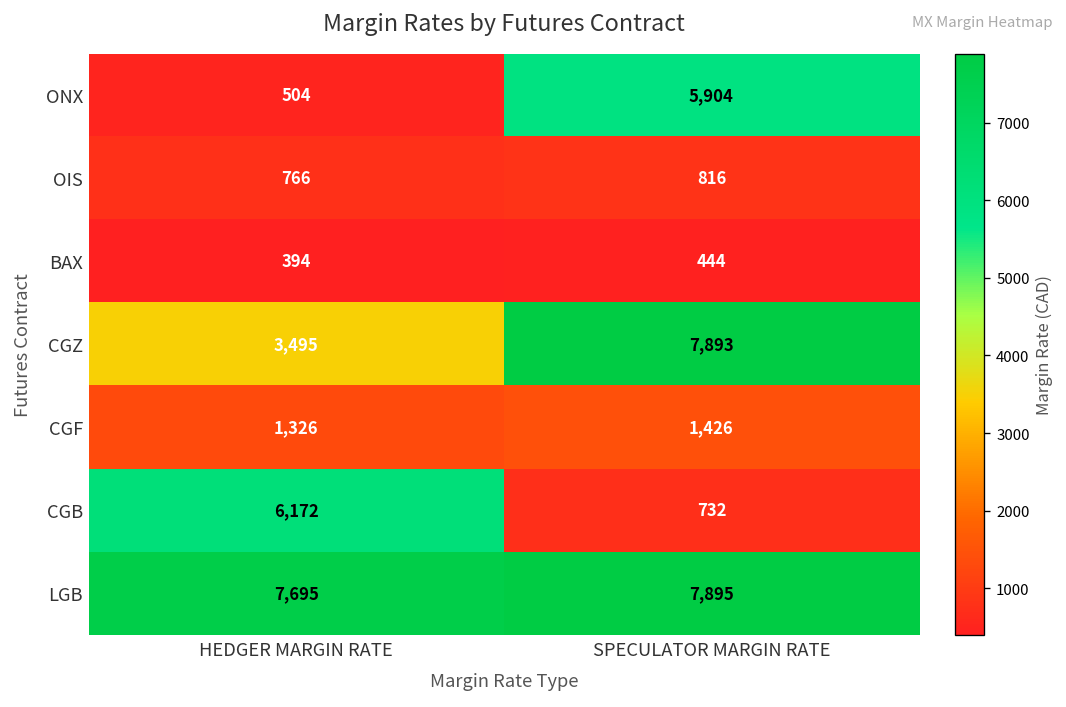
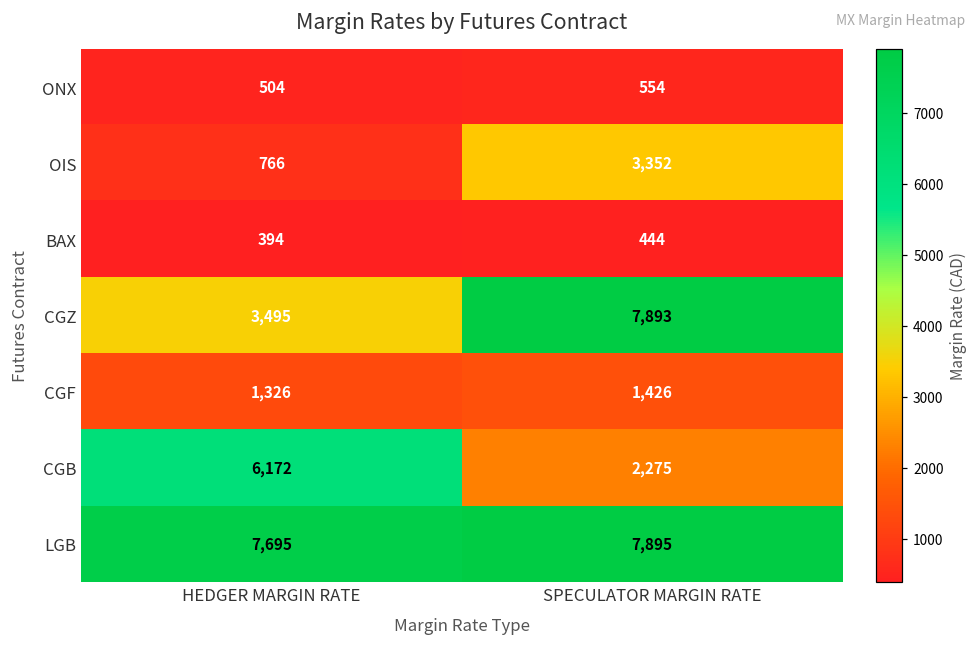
ONX, SPECULATOR MARGIN RATE: 5,904 -> 554
OIS, SPECULATOR MARGIN RATE: 816 -> 3,352
CGB, SPECULATOR MARGIN RATE: 732 -> 2,275
